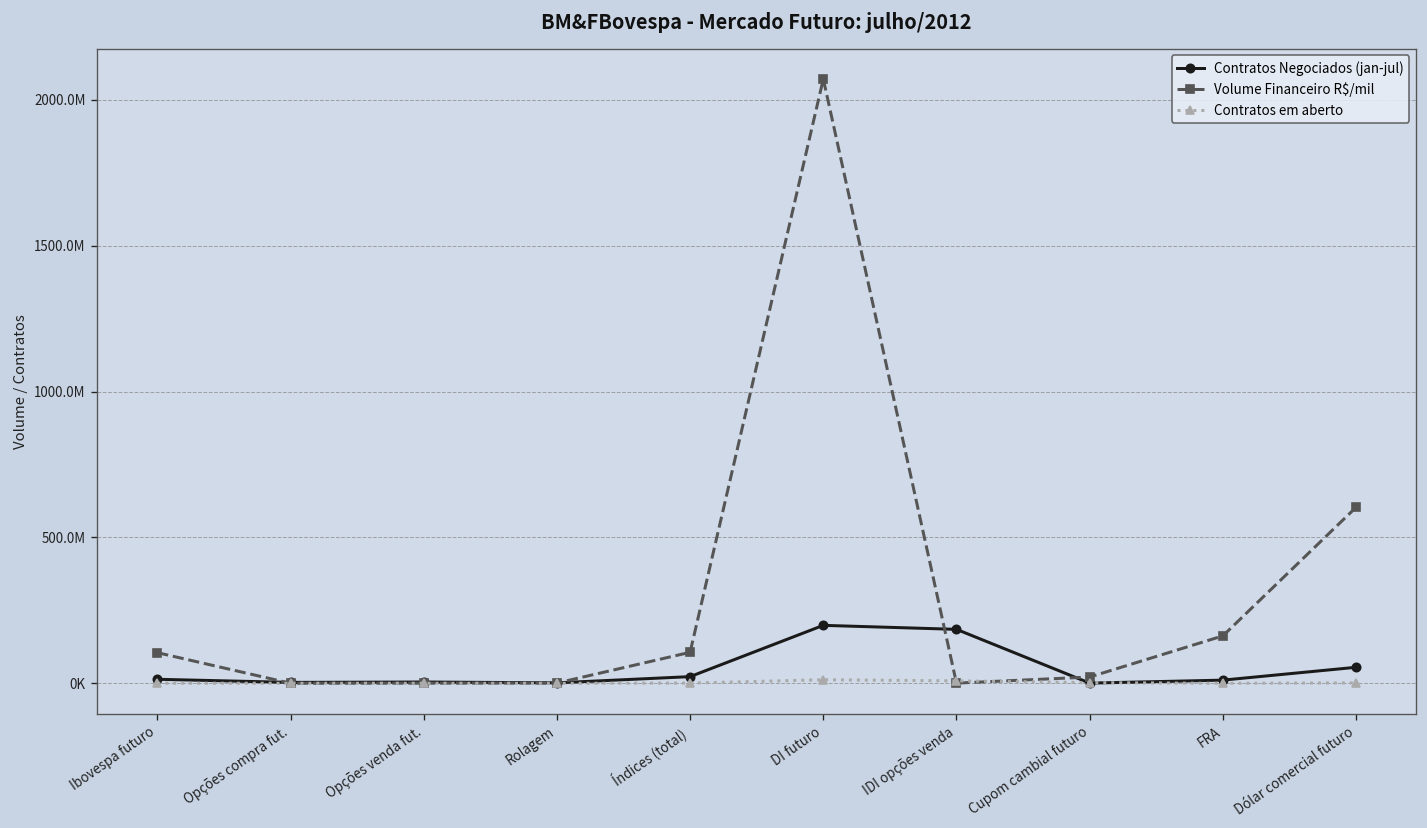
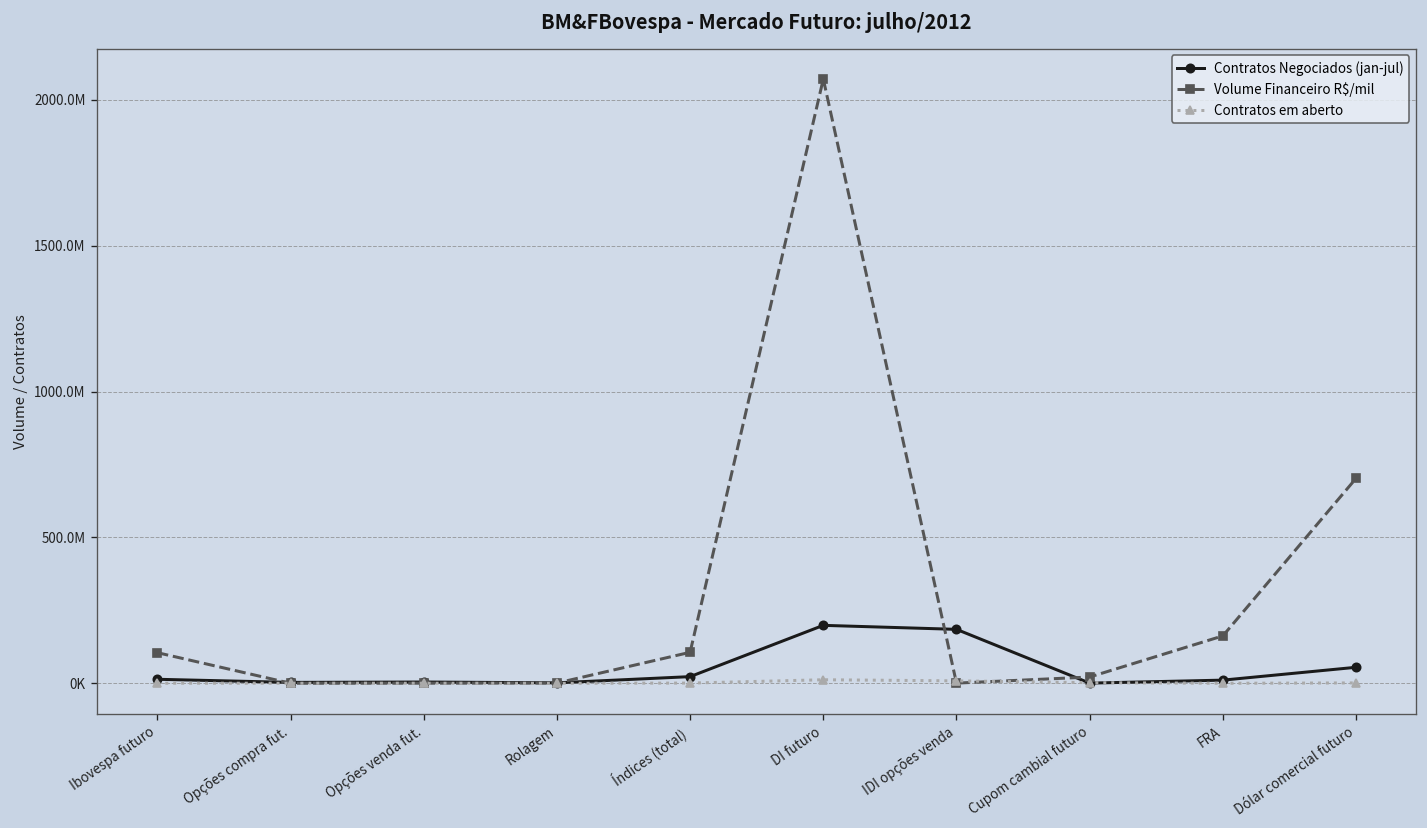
Volume Financeiro R$/mil, Dólar comercial futuro: 600000000 -> 700000000
